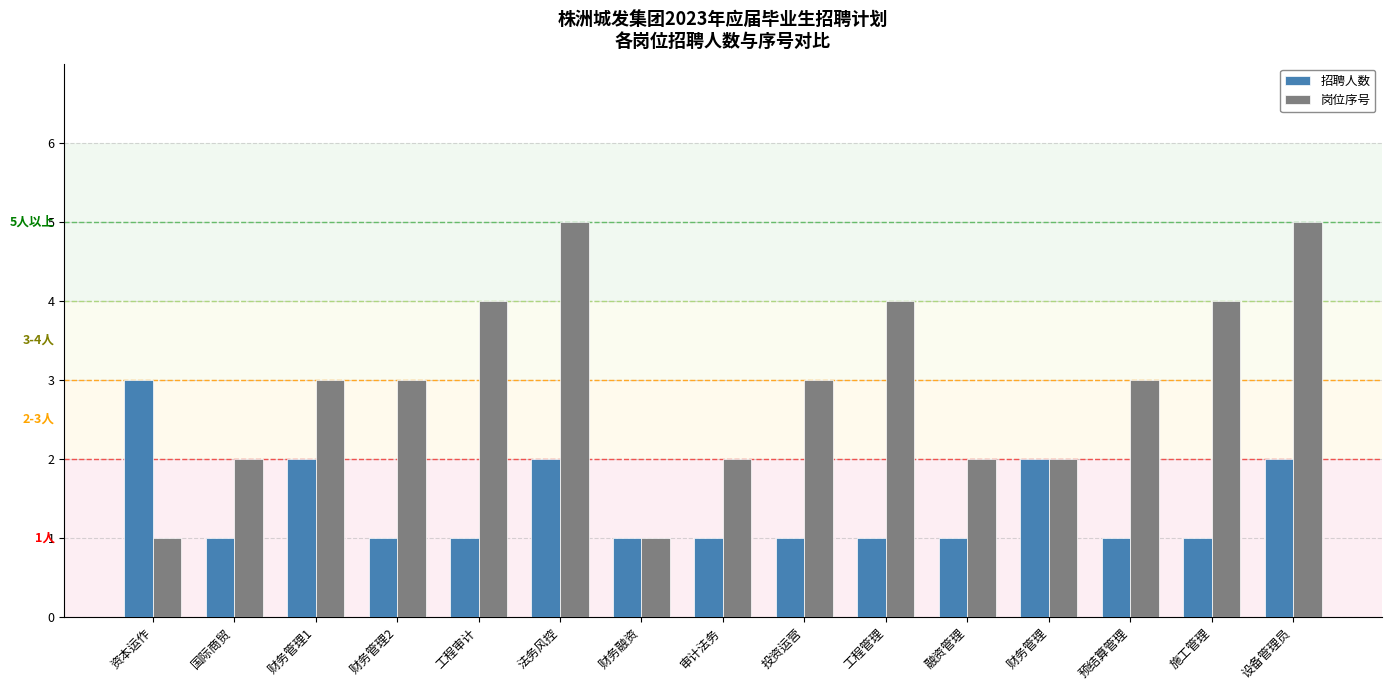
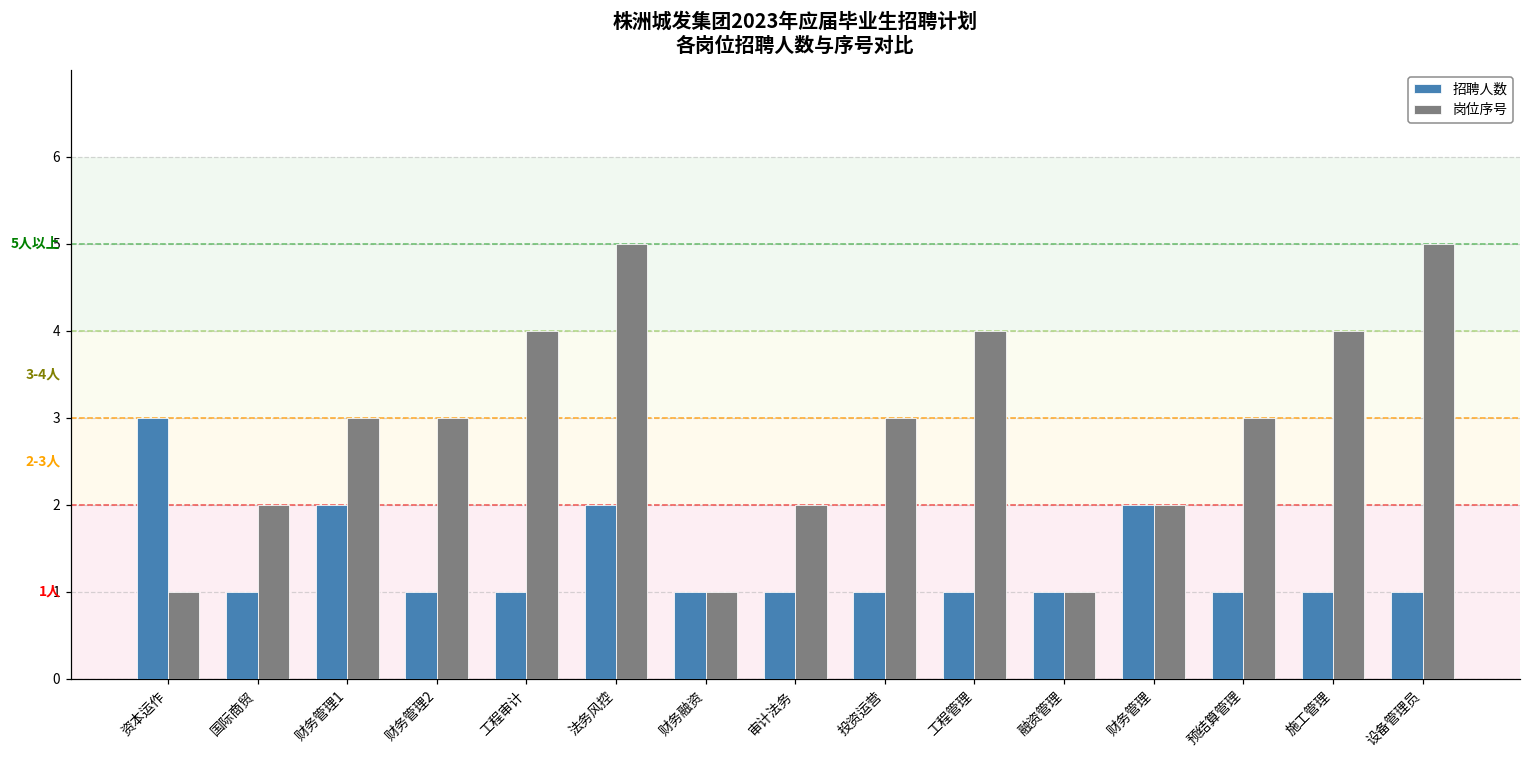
岗位序号, 融资管理: 2 -> 1
招聘人数, 设备管理员: 2 -> 1
